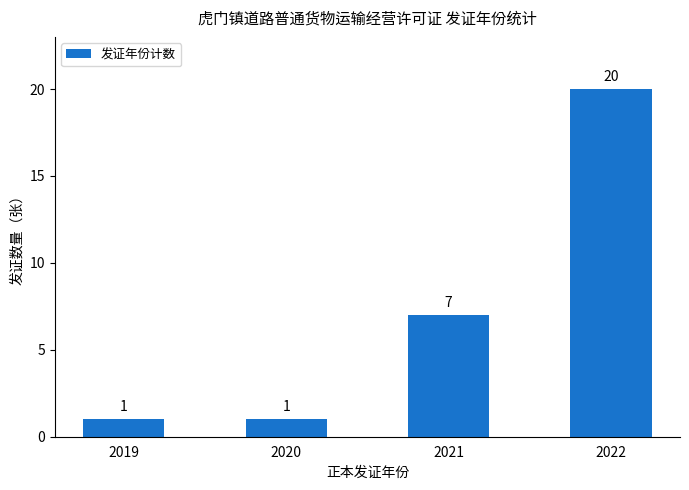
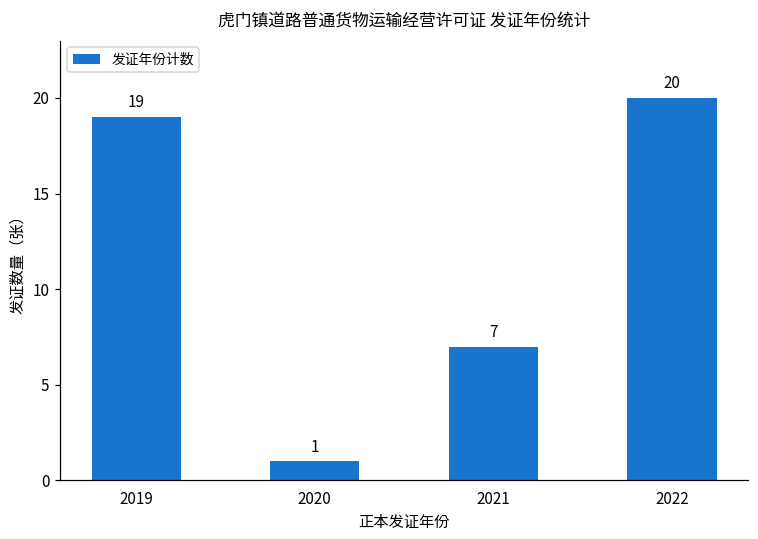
2019: 1 -> 19
